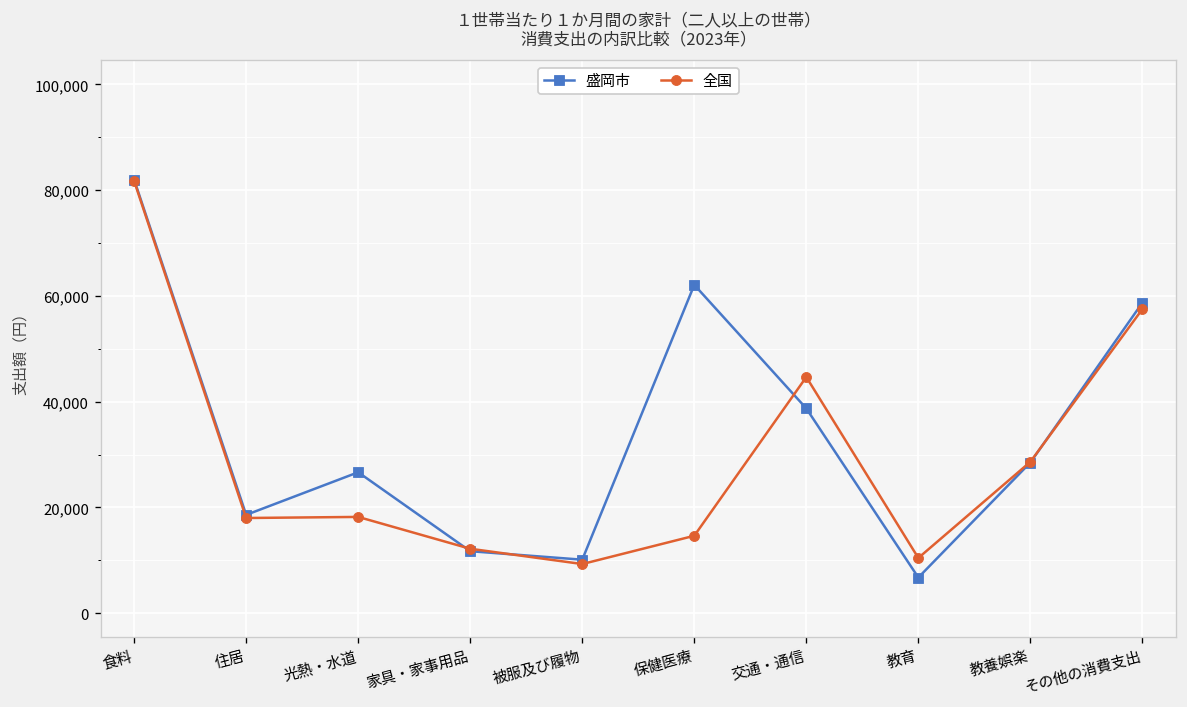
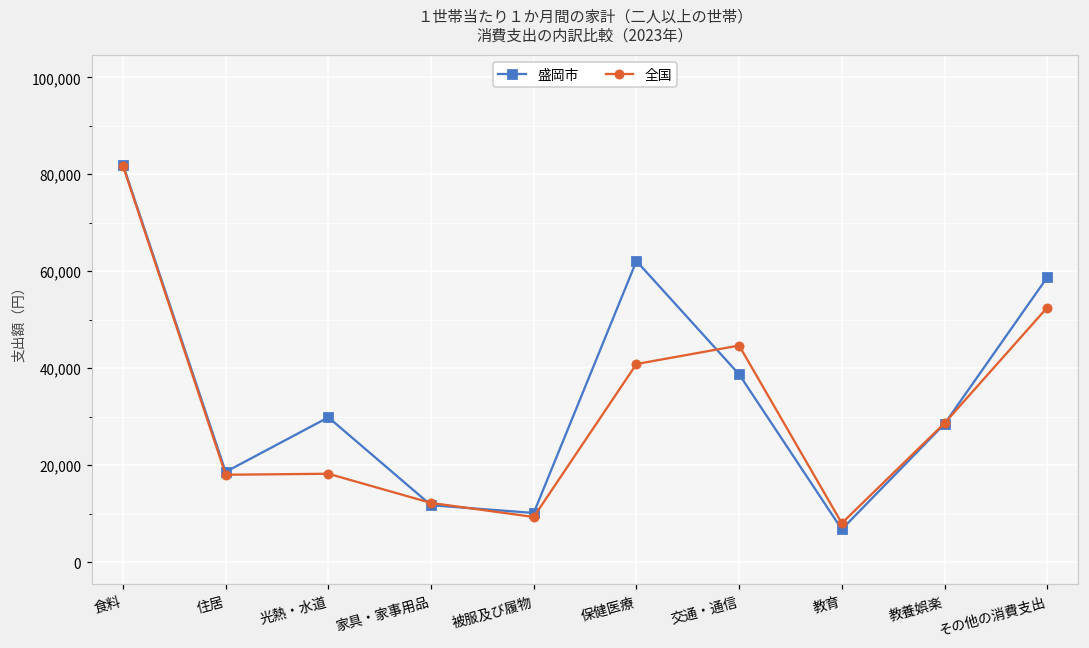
盛岡市, 光熱・水道: 27,000 -> 30,000
全国, 保健医療: 15,000 -> 41,000
全国, 教育: 10,000 -> 8,000
全国, その他の消費支出: 58,000 -> 52,000
